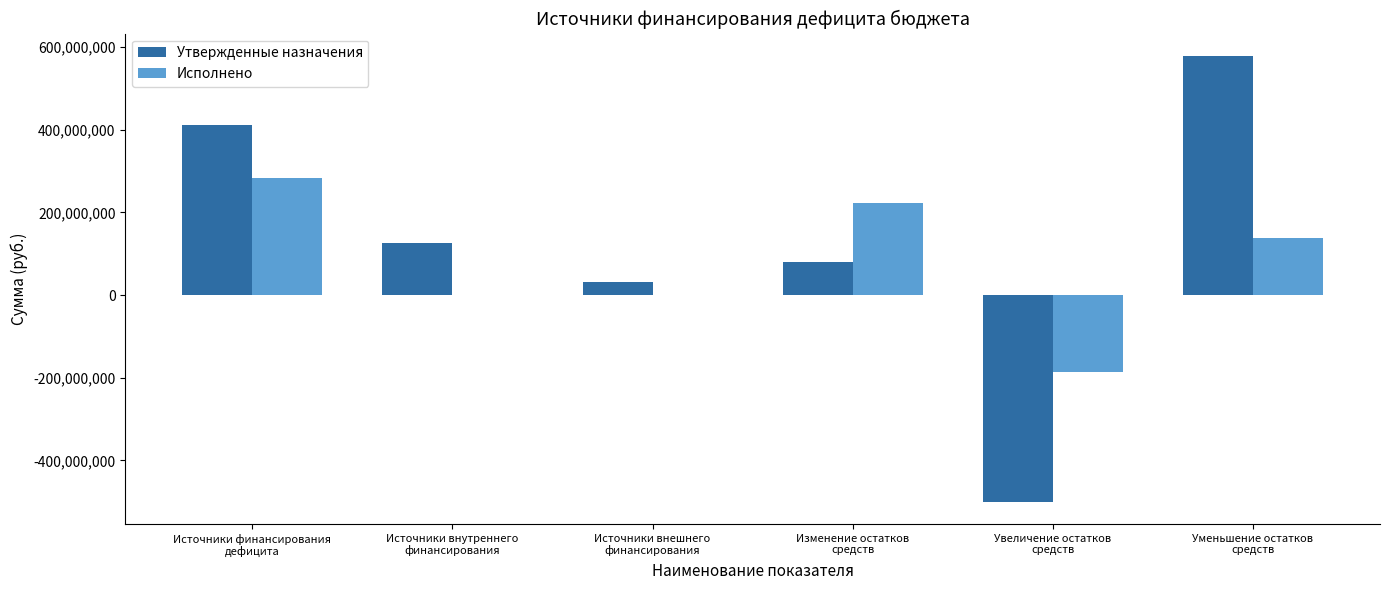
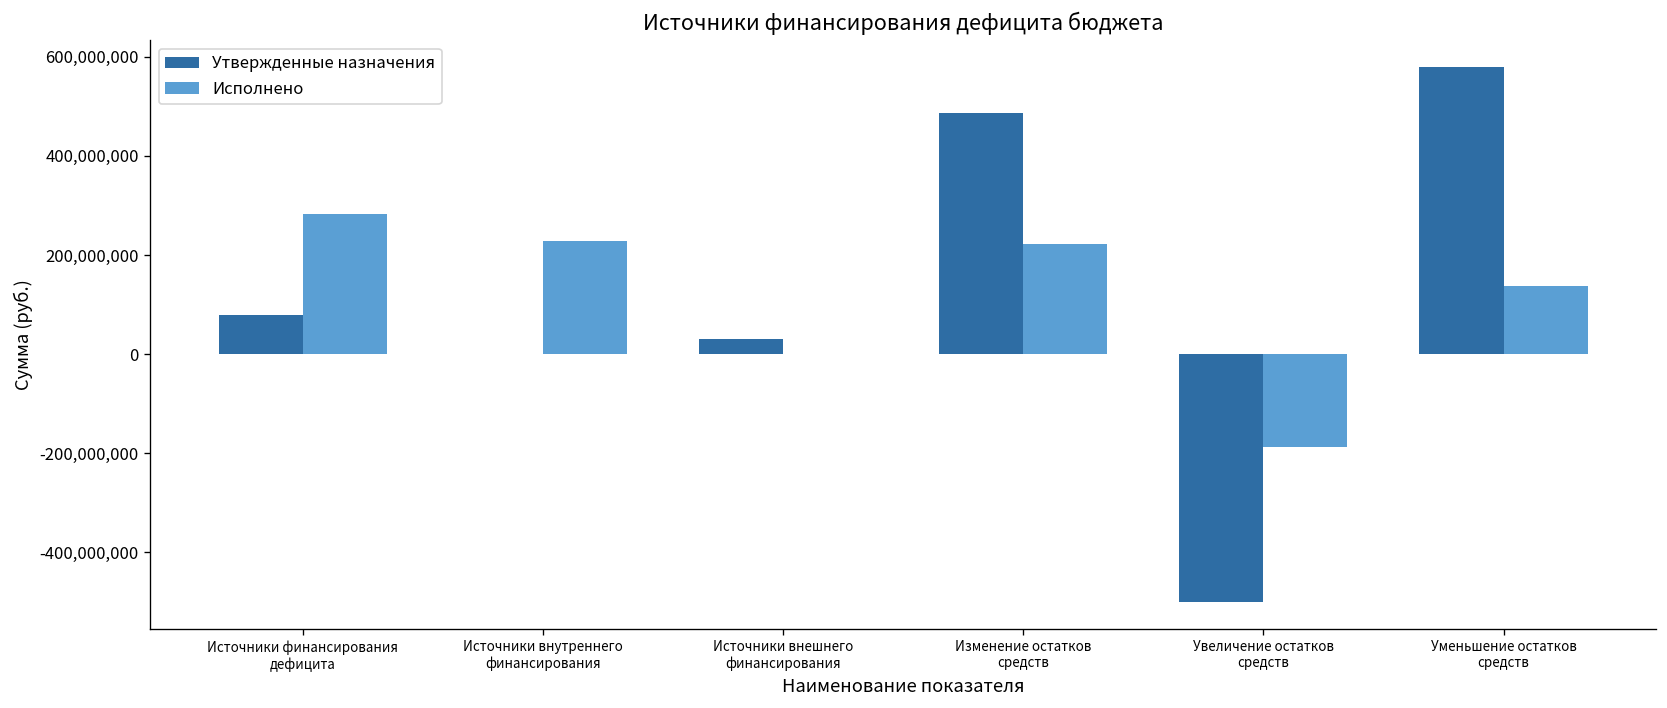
Утвержденные назначения, Источники финансирования дефицита: 410,000,000 -> 80,000,000
Утвержденные назначения, Источники внутреннего финансирования: 130,000,000 -> 0
Исполнено, Источники внутреннего финансирования: 0 -> 230,000,000
Утвержденные назначения, Изменение остатков средств: 80,000,000 -> 490,000,000
